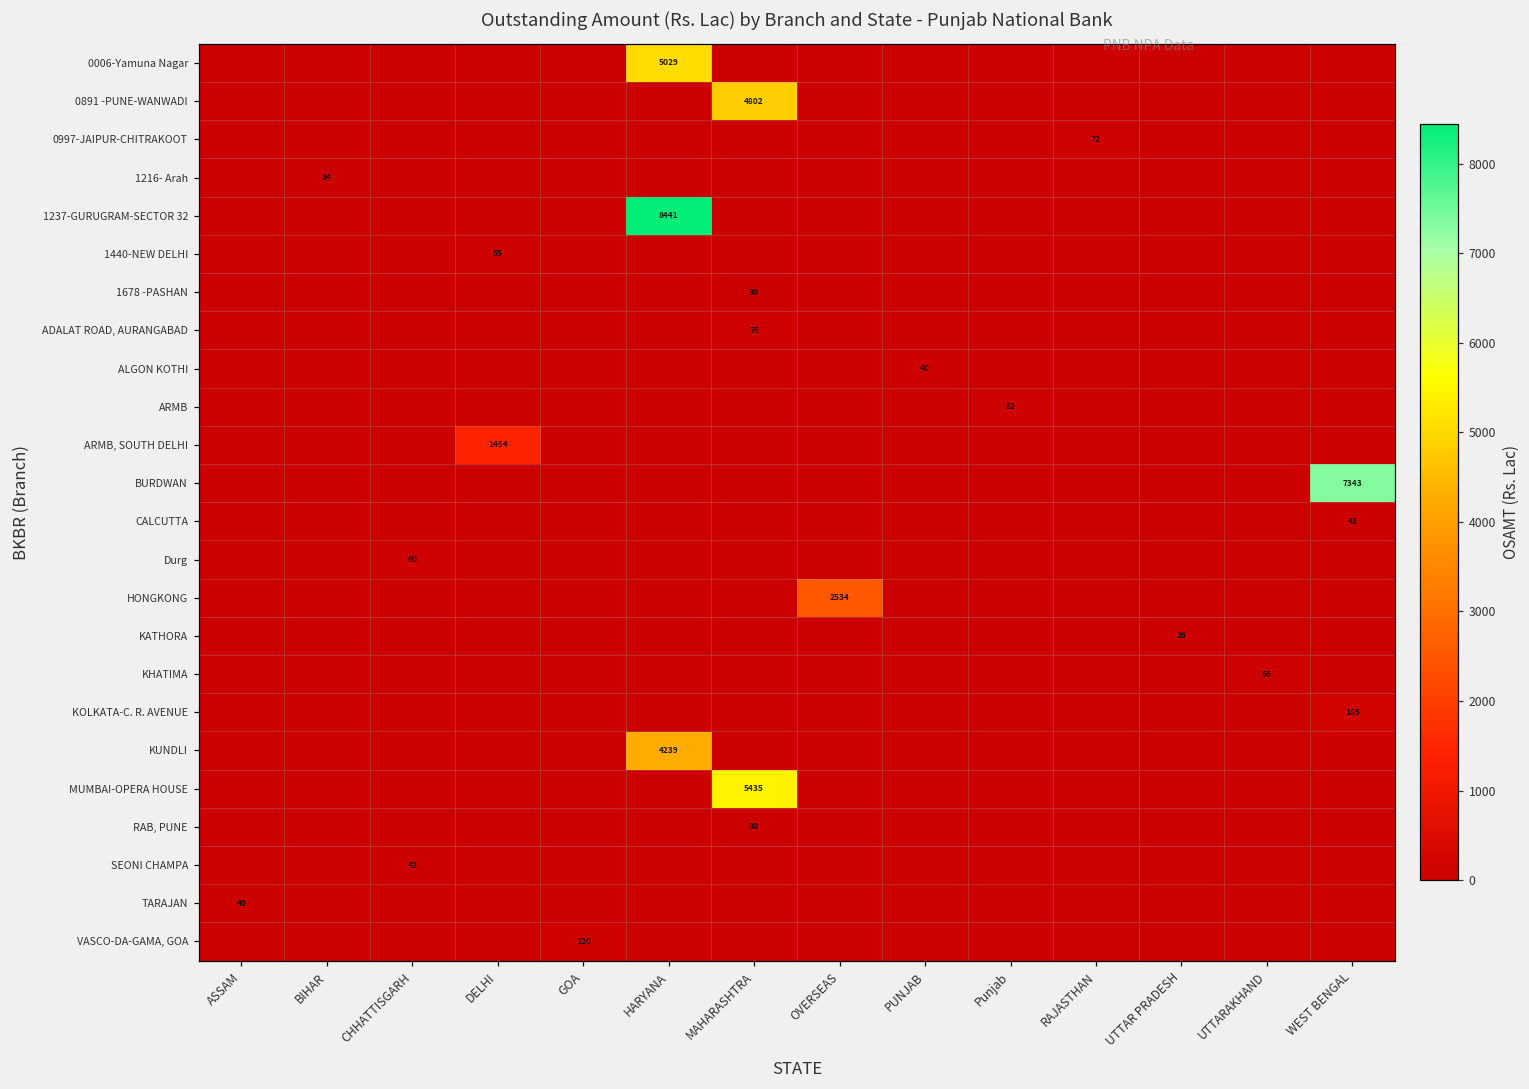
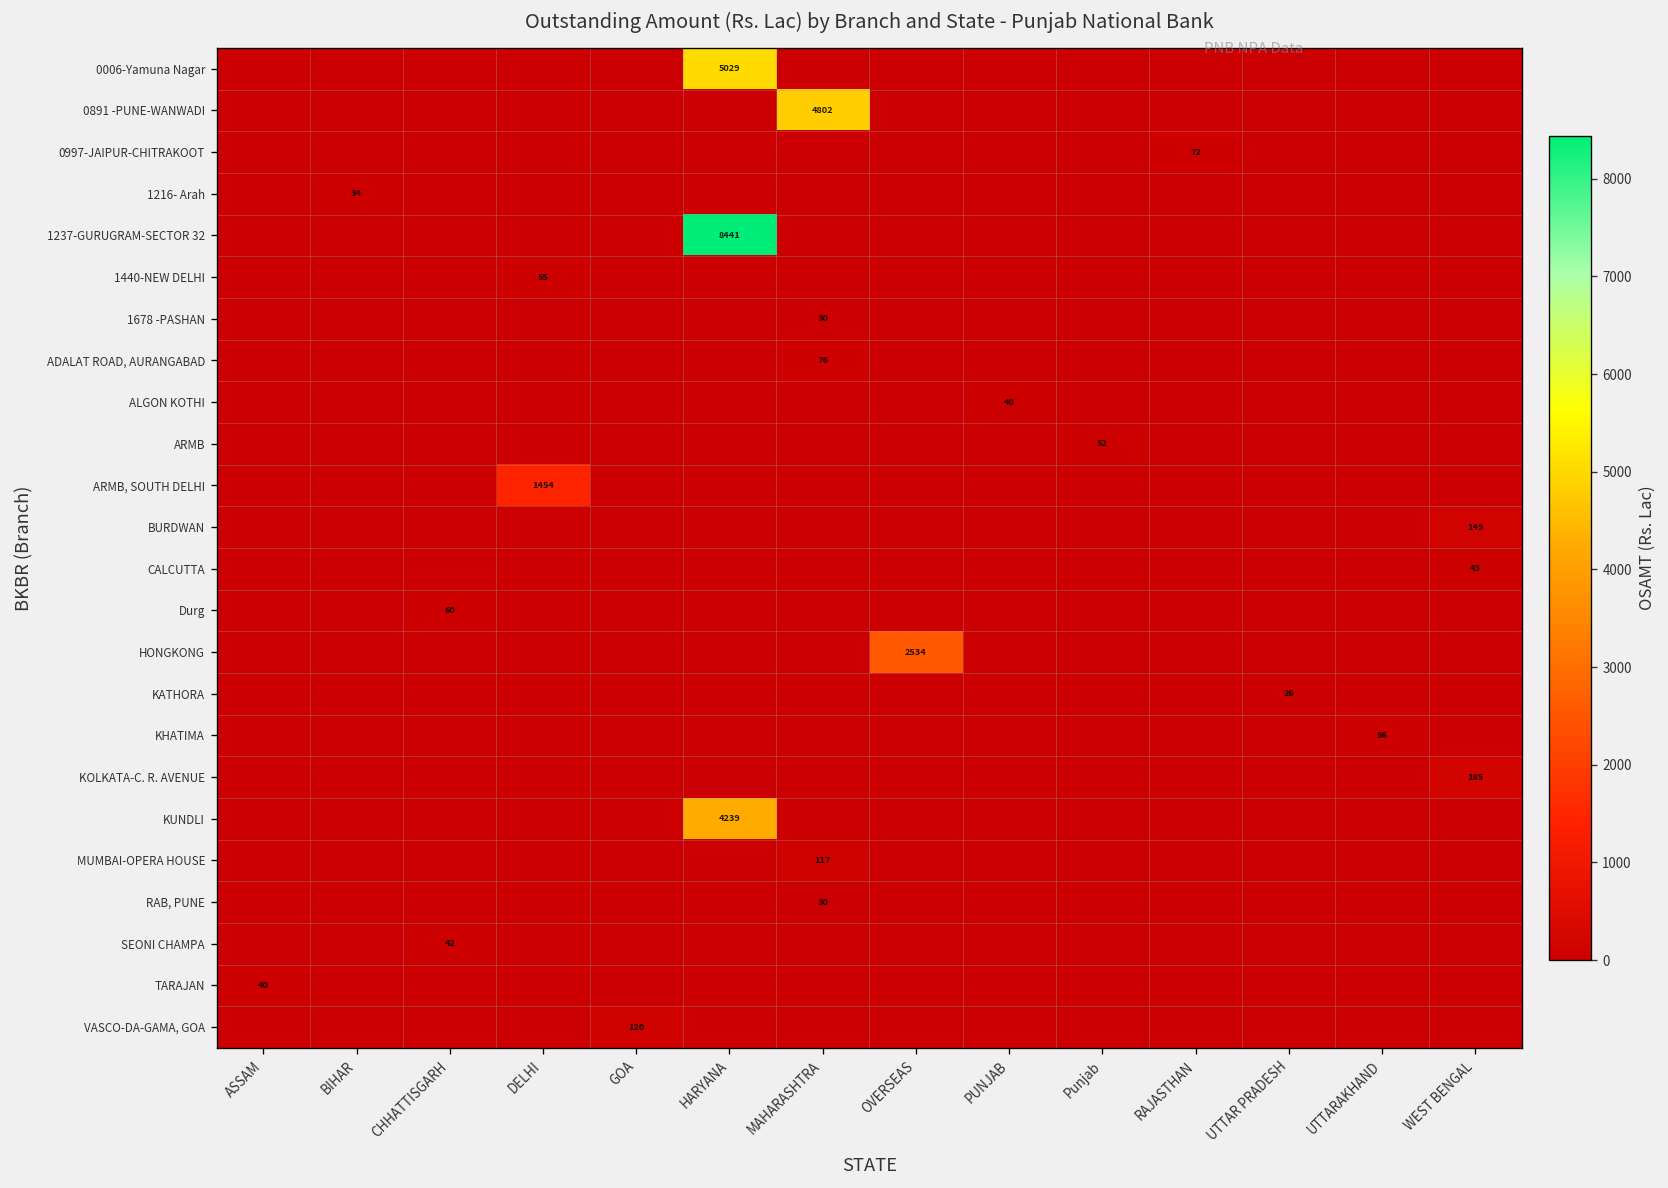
BURDWAN, WEST BENGAL: 7343 -> 149
MUMBAI-OPERA HOUSE, MAHARASHTRA: 5435 -> 117
